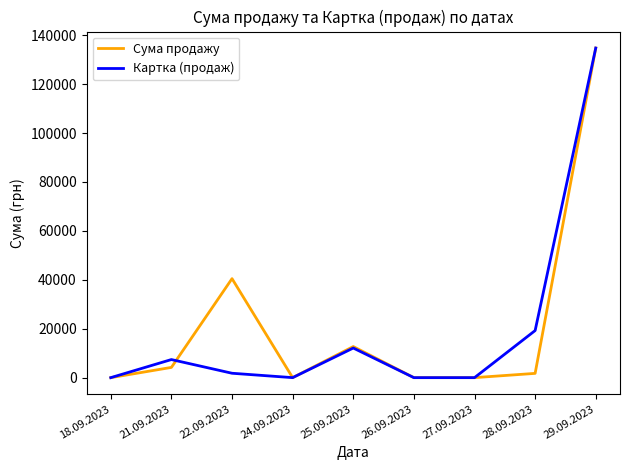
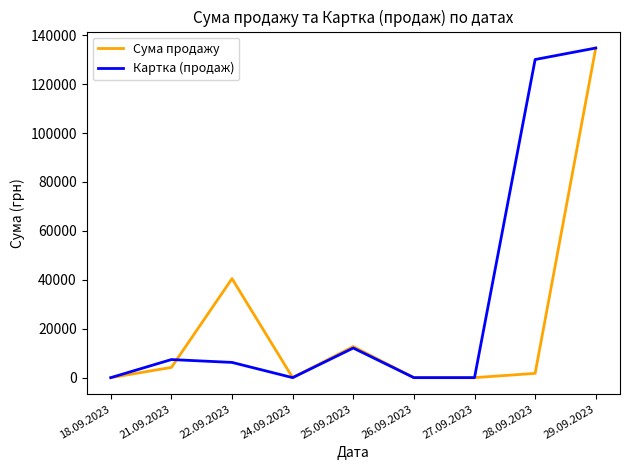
Картка (продаж), 22.09.2023: 2000 -> 6000
Картка (продаж), 28.09.2023: 19000 -> 130000
